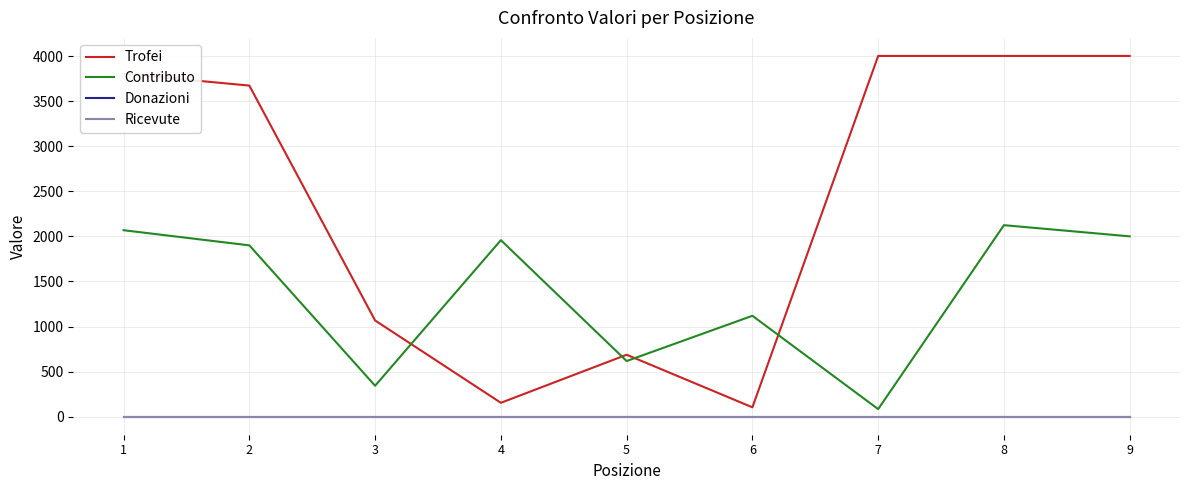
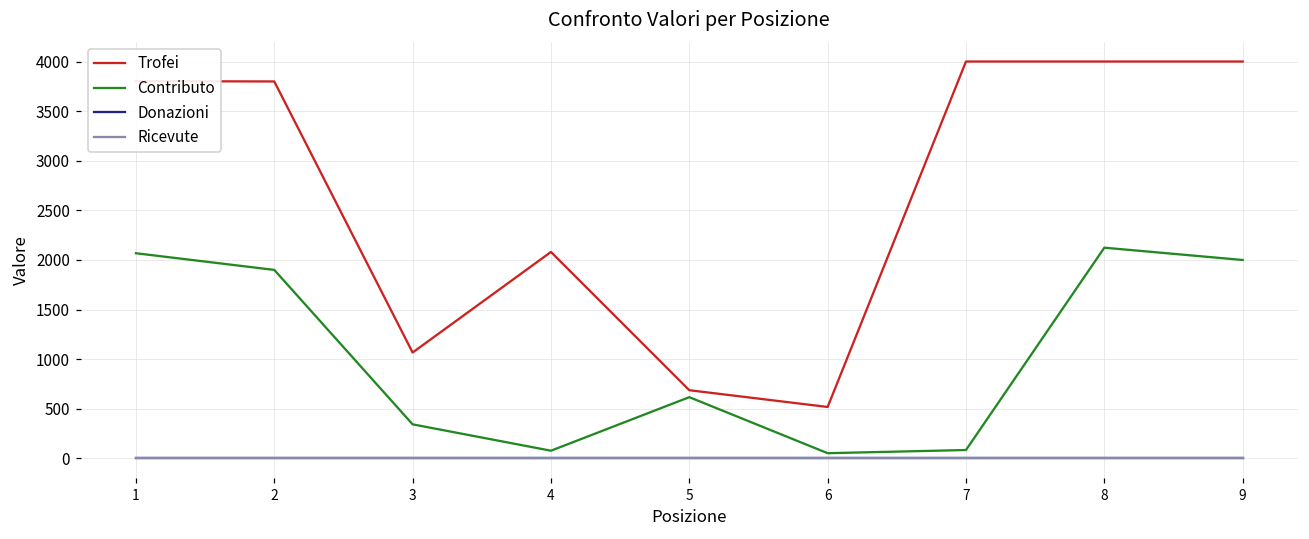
Trofei, 2: 3700 -> 3800
Trofei, 4: 200 -> 2100
Contributo, 4: 2000 -> 100
Trofei, 6: 100 -> 500
Contributo, 6: 1100 -> 100
